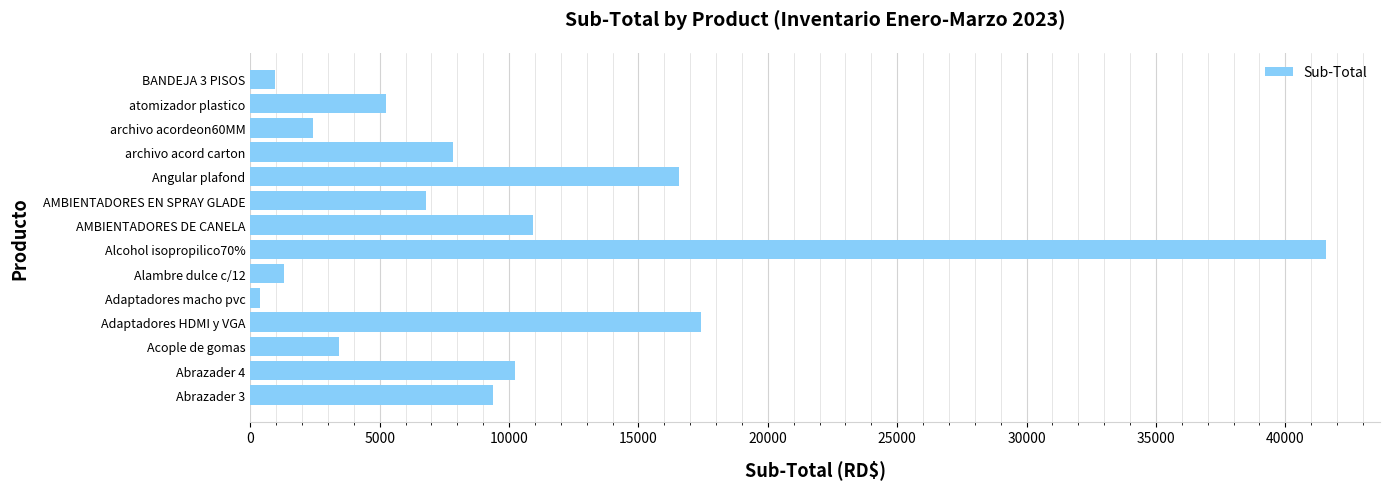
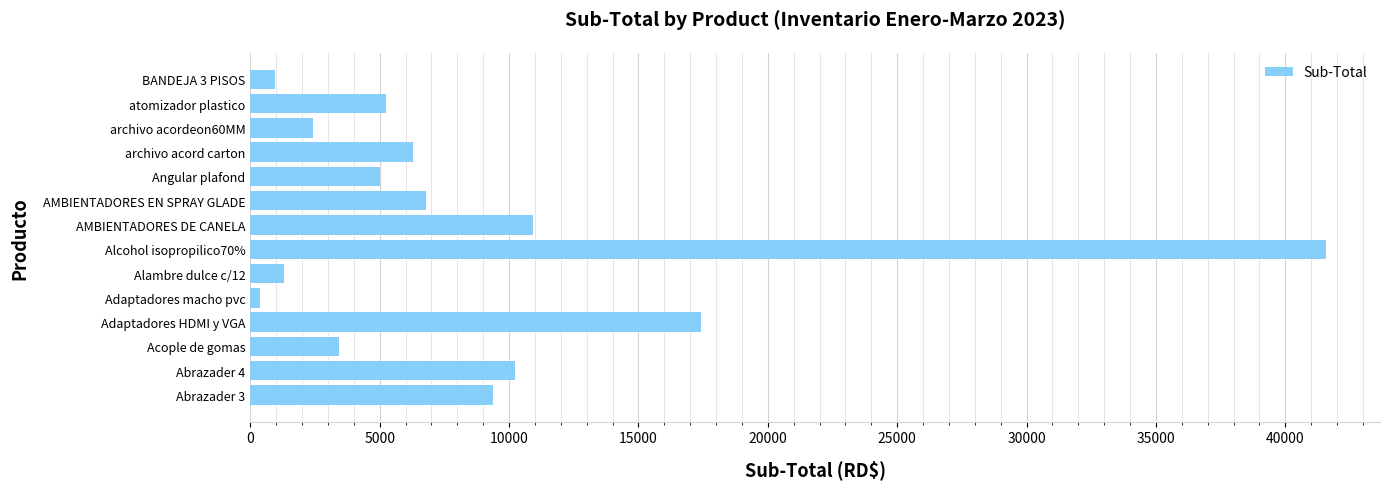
archivo acord carton: 7800 -> 6300
Angular plafond: 16500 -> 5000
